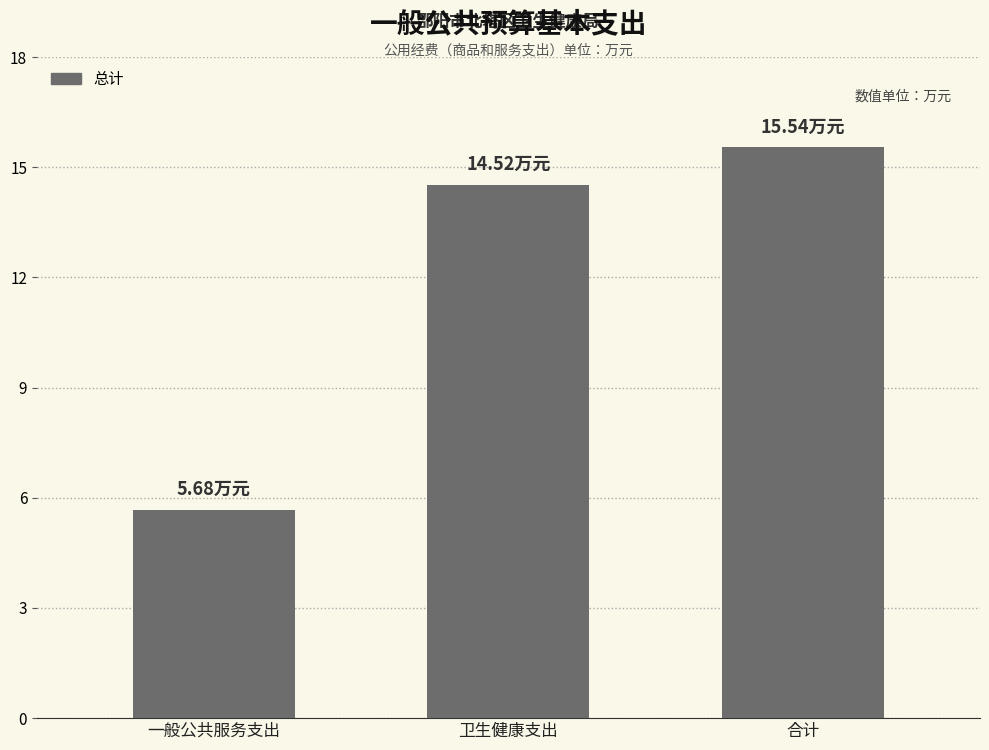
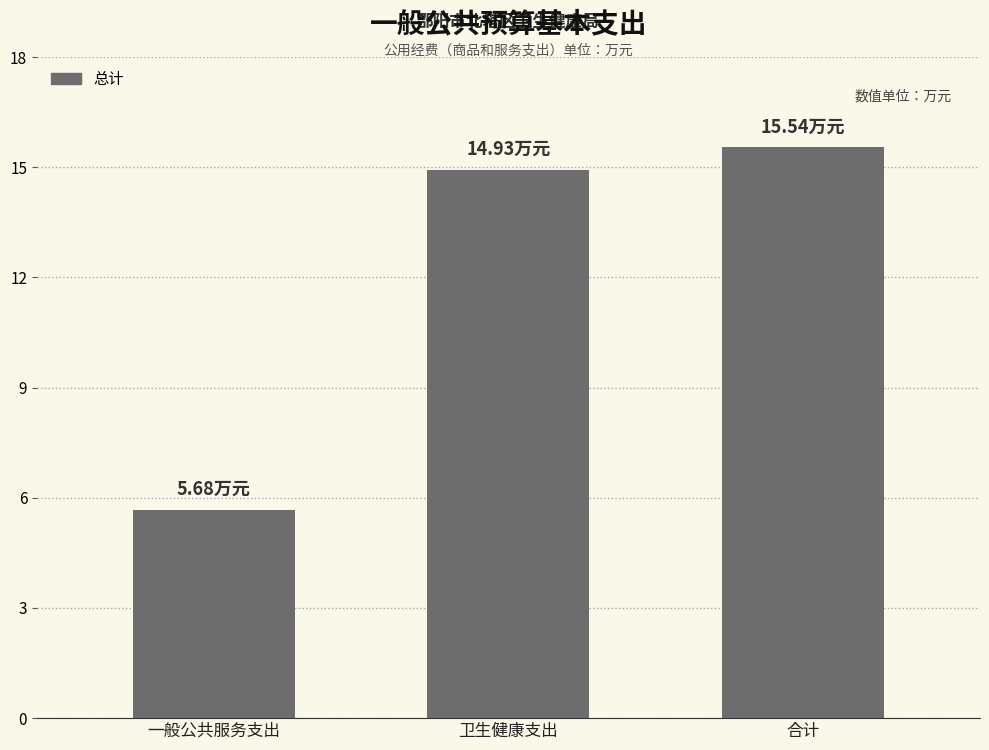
卫生健康支出: 14.52 -> 14.93
